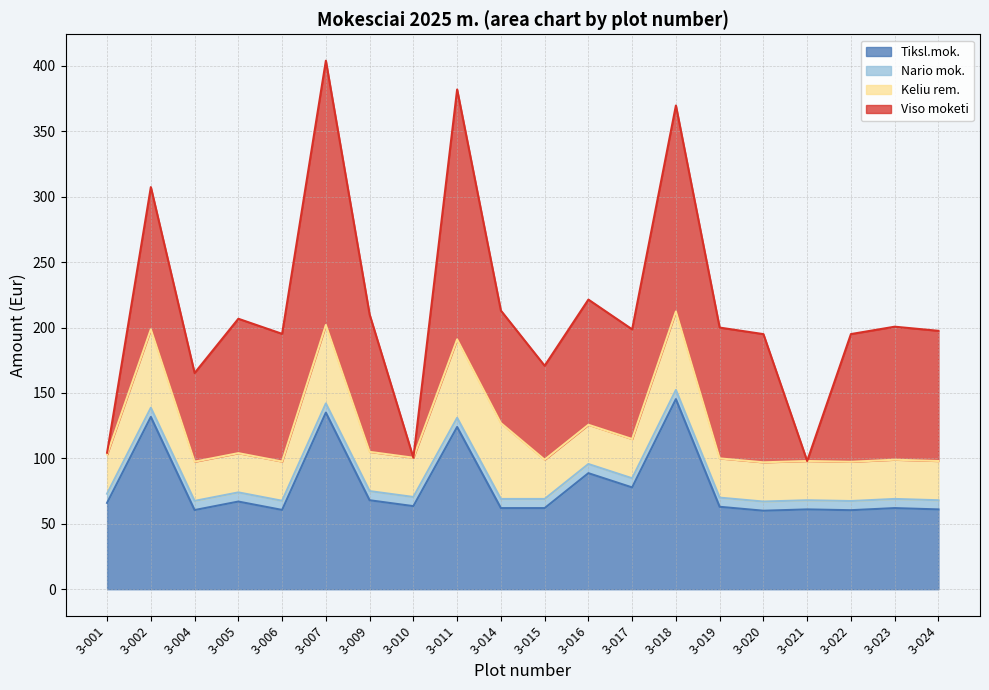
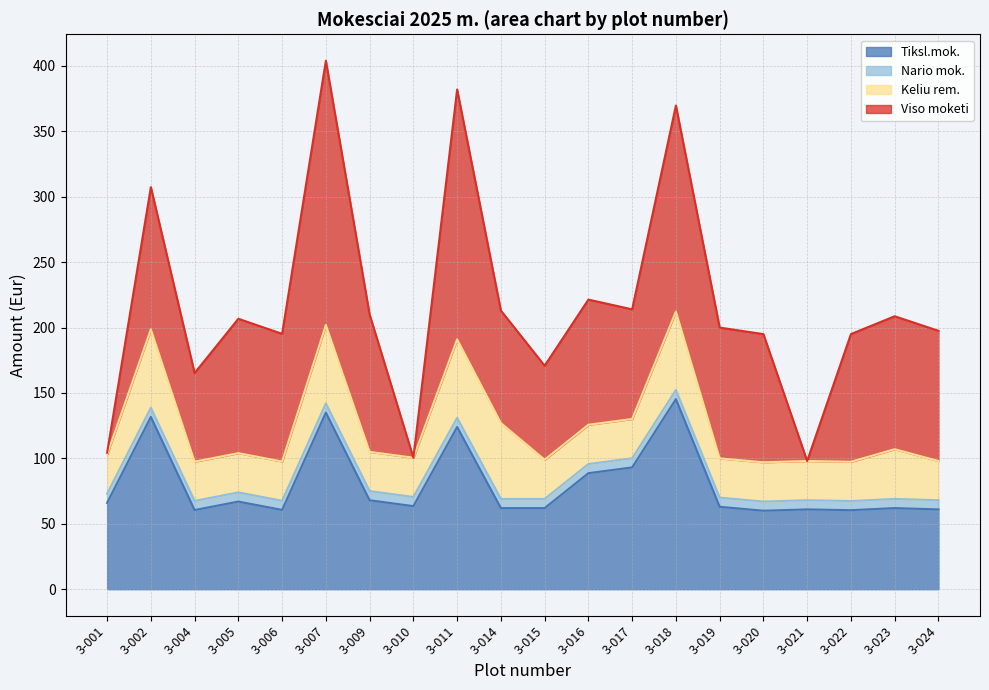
Tiksl.mok., 3-017: 78 -> 93
Keliu rem., 3-023: 30 -> 38
